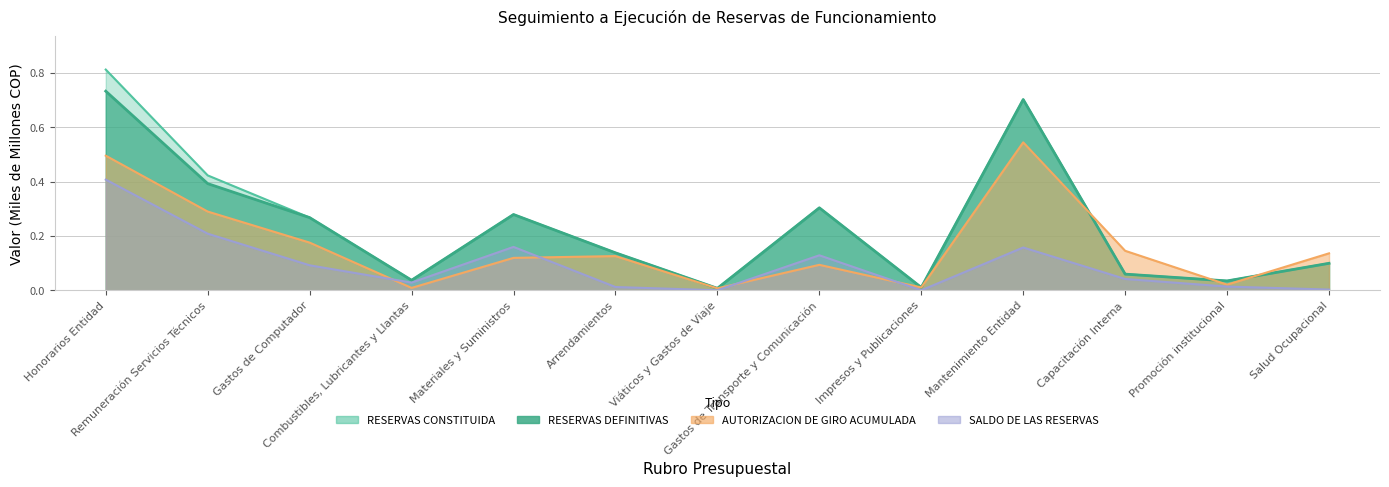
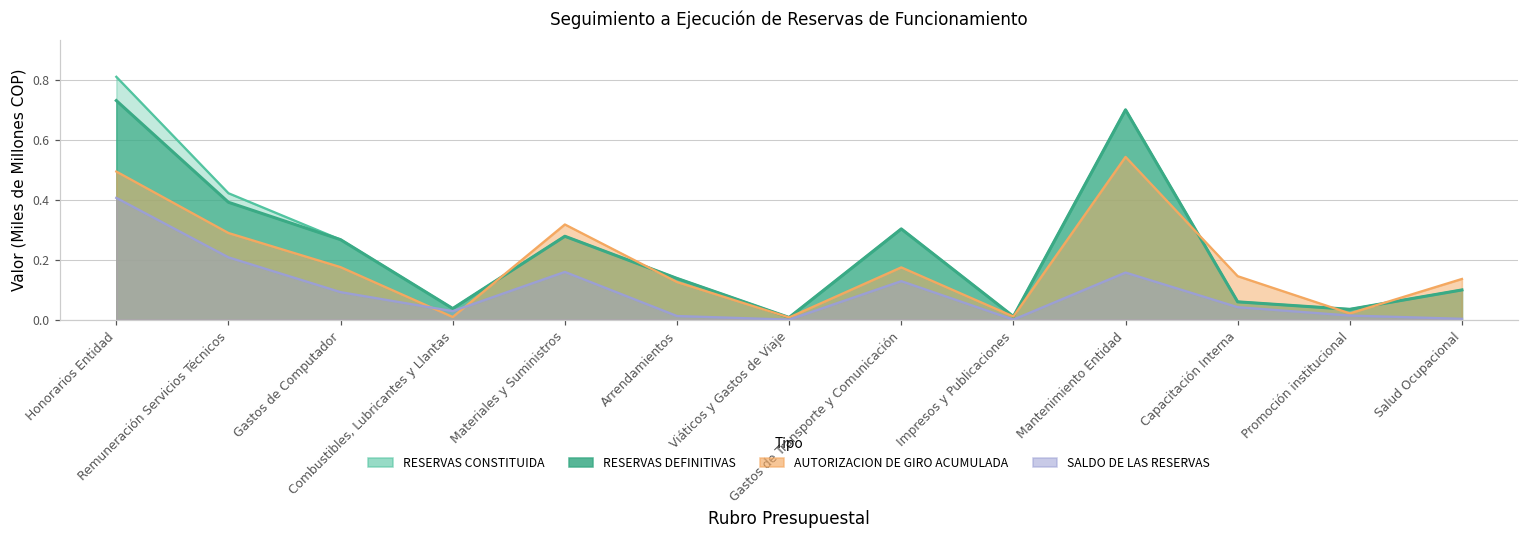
AUTORIZACION DE GIRO ACUMULADA, Materiales y Suministros: 0.12 -> 0.32
AUTORIZACION DE GIRO ACUMULADA, Gastos de Transporte y Comunicación: 0.09 -> 0.17
